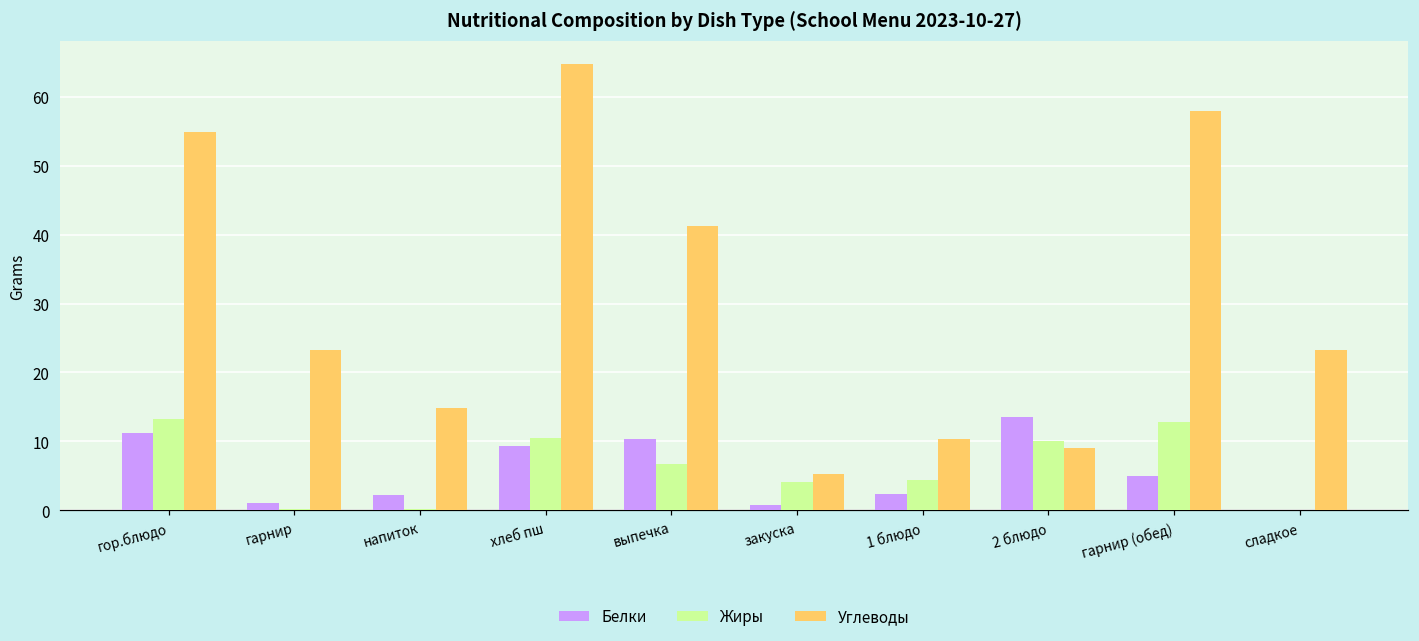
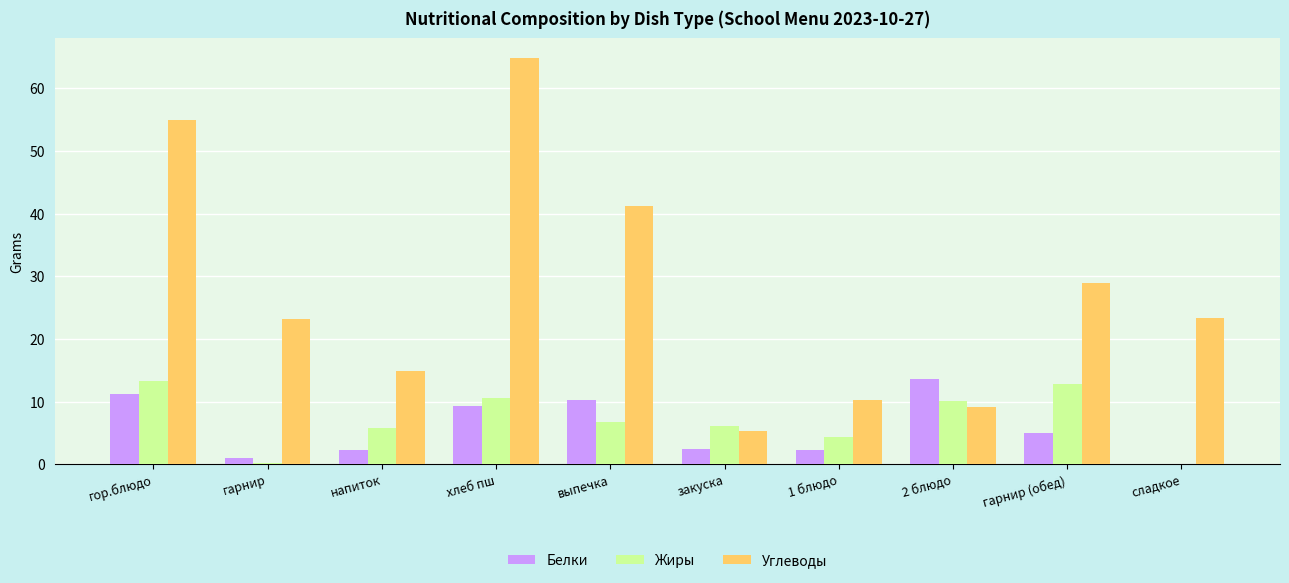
Жиры, напиток: 0 -> 6
Белки, закуска: 1 -> 2
Жиры, закуска: 4 -> 6
Углеводы, гарнир (обед): 58 -> 29
